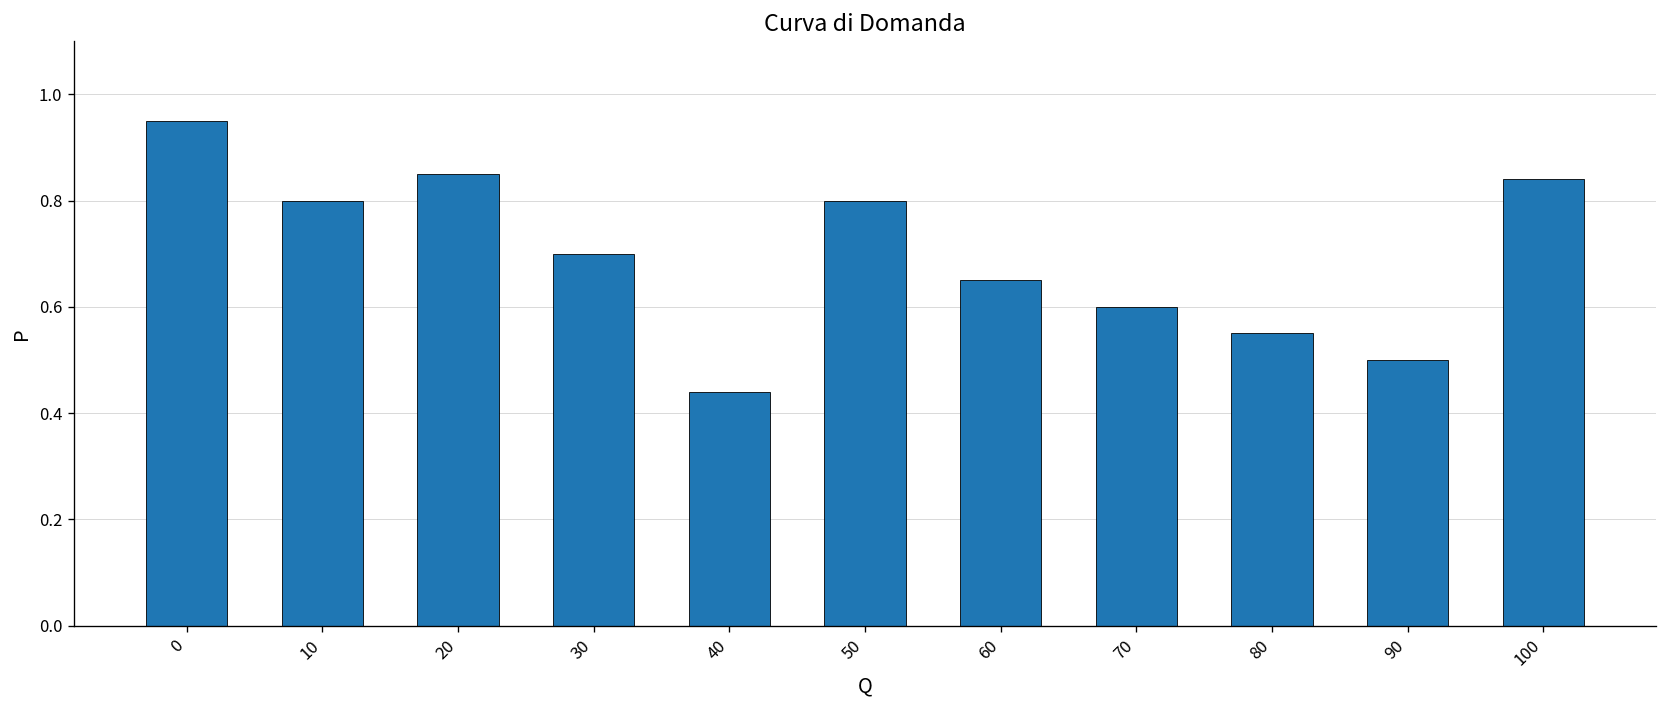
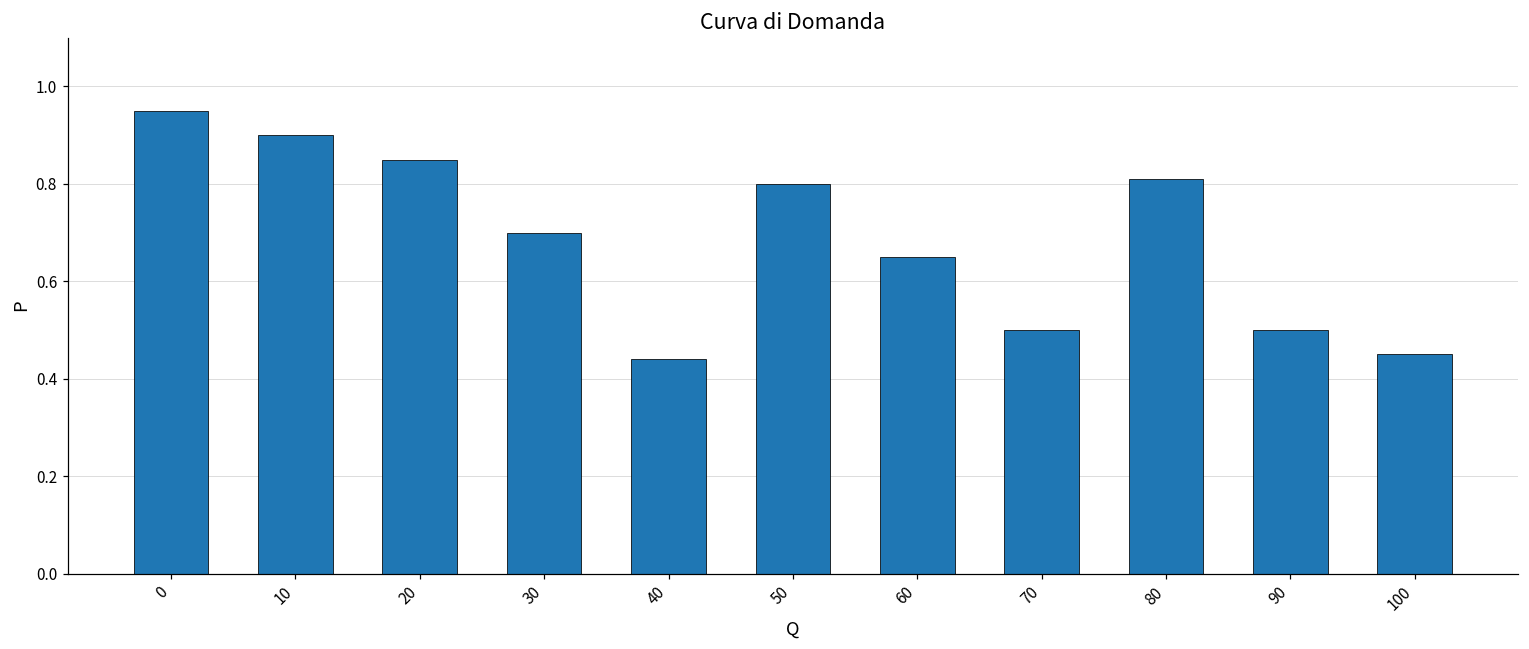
10: 0.8 -> 0.9
70: 0.6 -> 0.5
80: 0.55 -> 0.81
100: 0.84 -> 0.45
